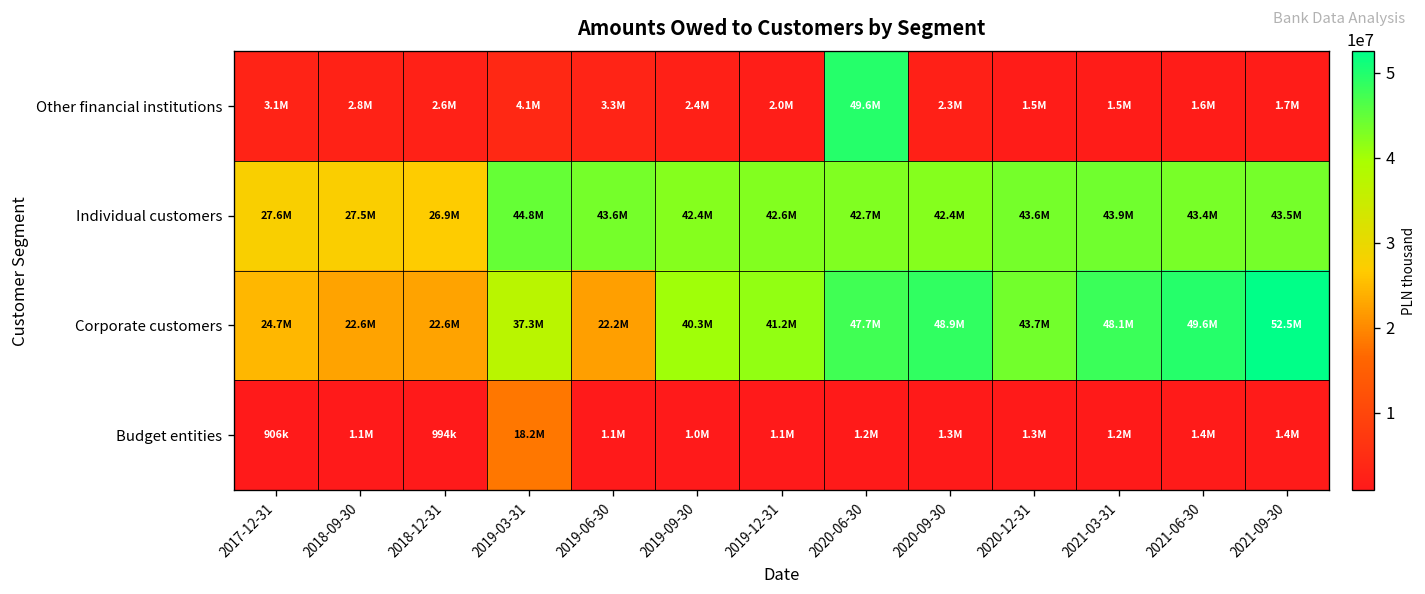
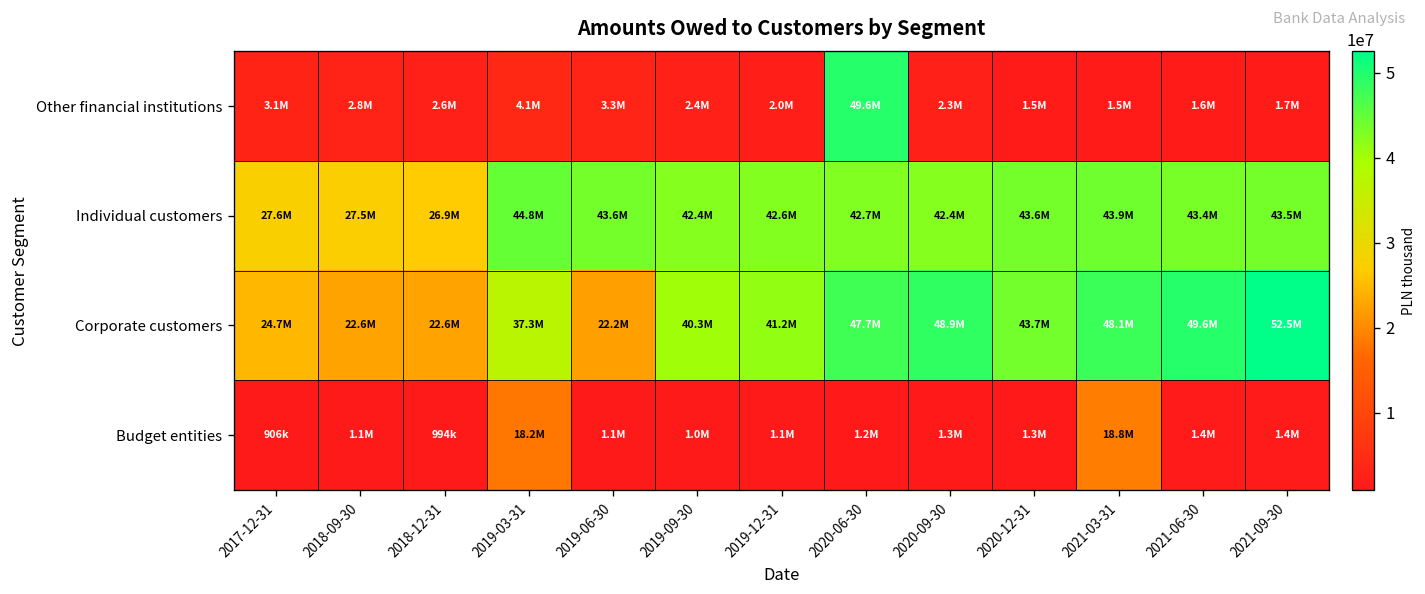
Budget entities, 2021-03-31: 1.2M -> 18.8M
